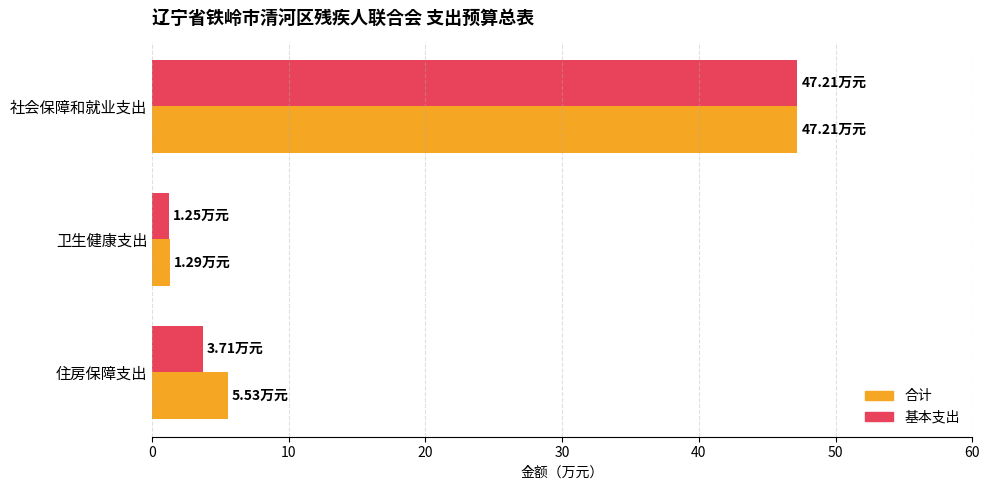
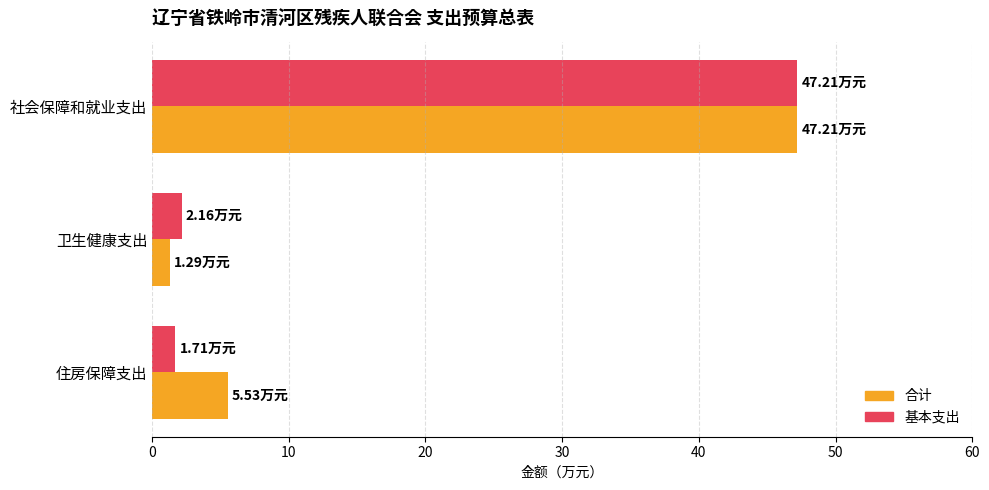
基本支出, 卫生健康支出: 1.25 -> 2.16
基本支出, 住房保障支出: 3.71 -> 1.71
